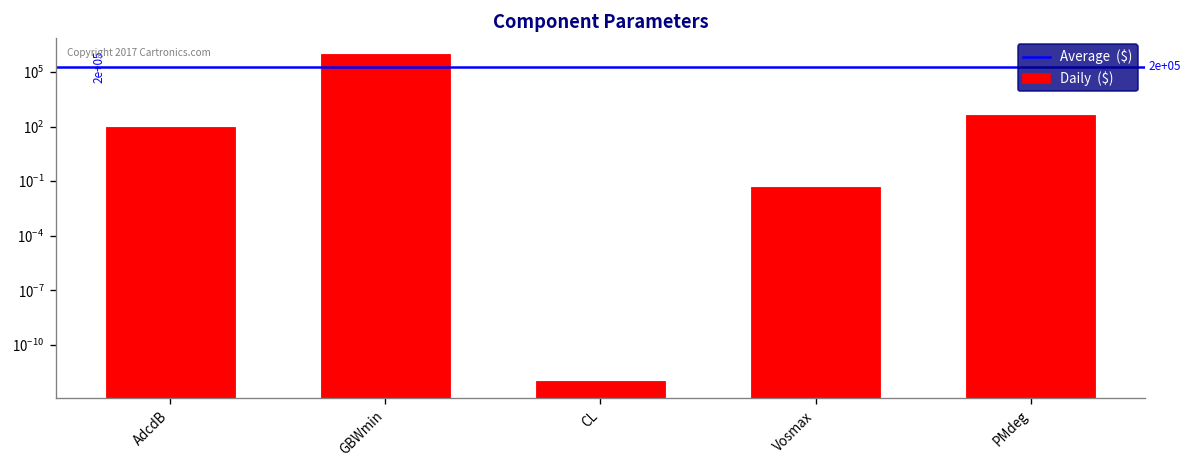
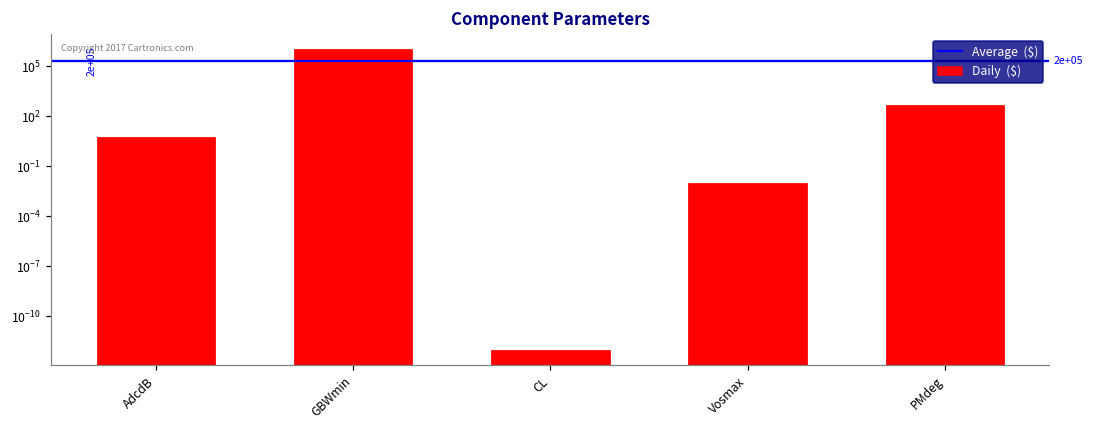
AdcdB: 100 -> 6
Vosmax: 0.05 -> 0.01
